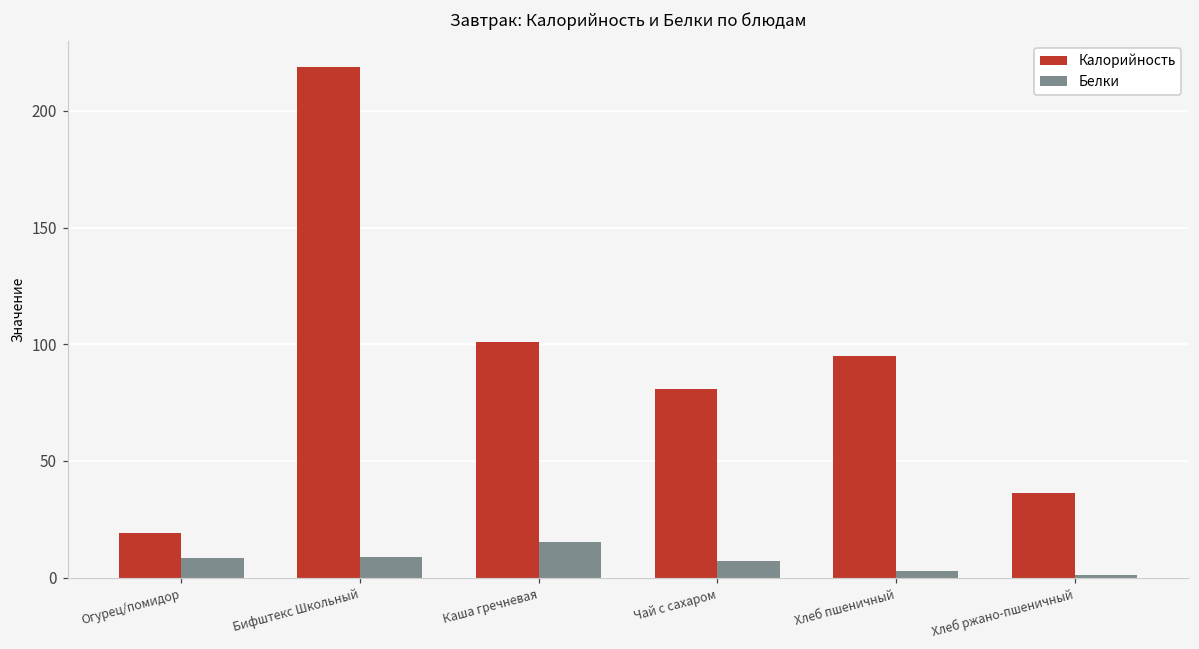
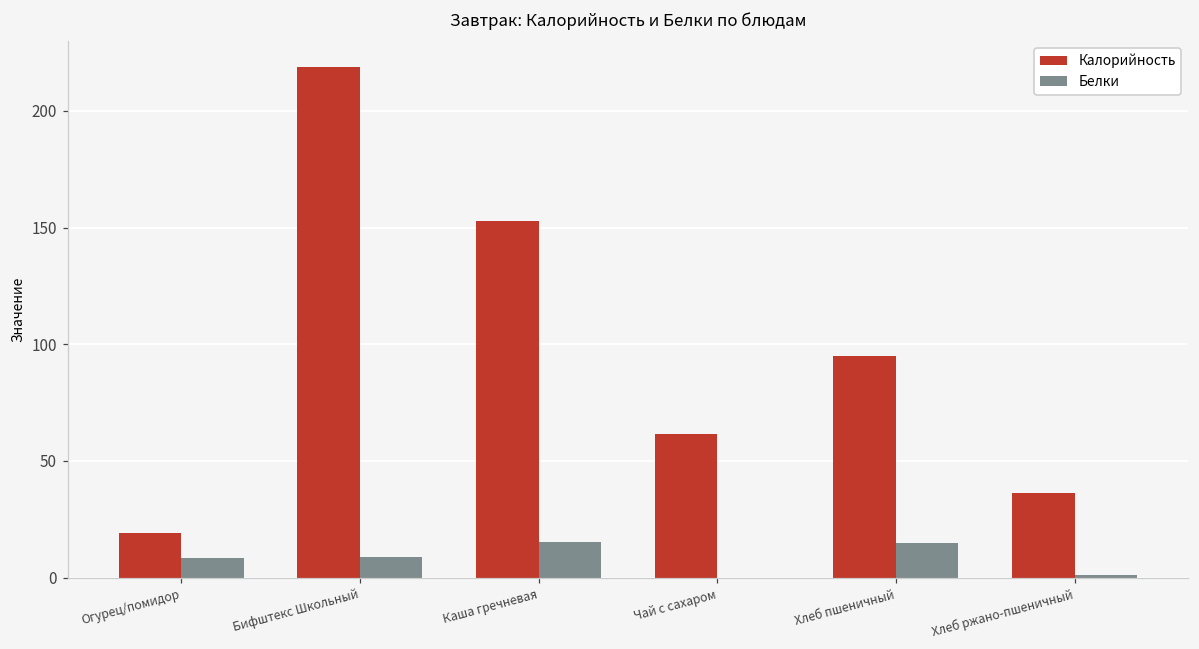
Калорийность, Каша гречневая: 101 -> 153
Калорийность, Чай с сахаром: 81 -> 62
Белки, Чай с сахаром: 7 -> 0
Белки, Хлеб пшеничный: 3 -> 15
